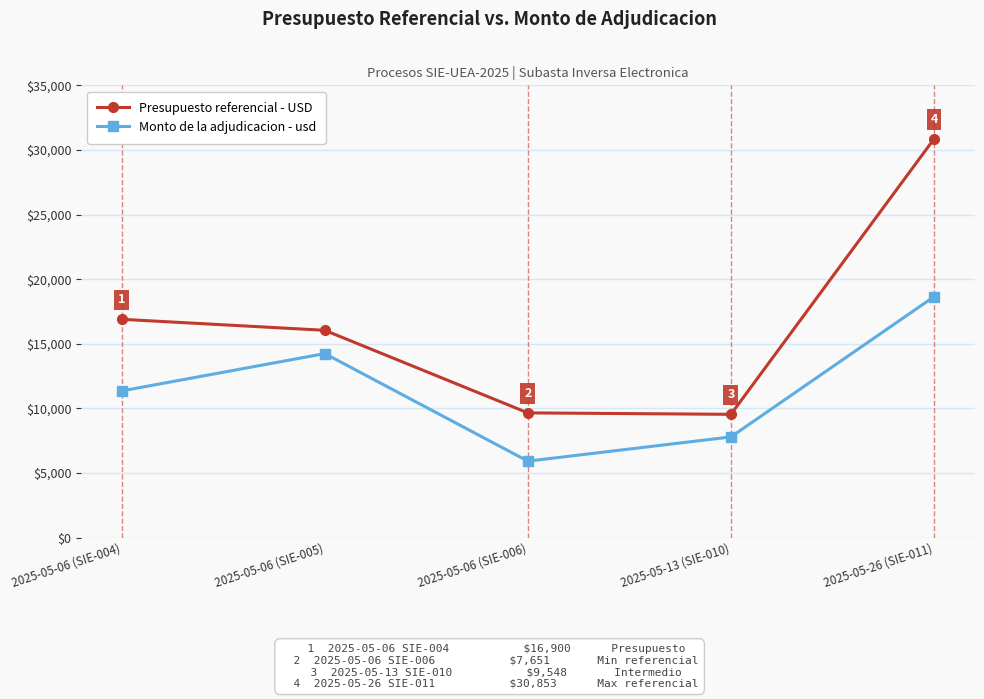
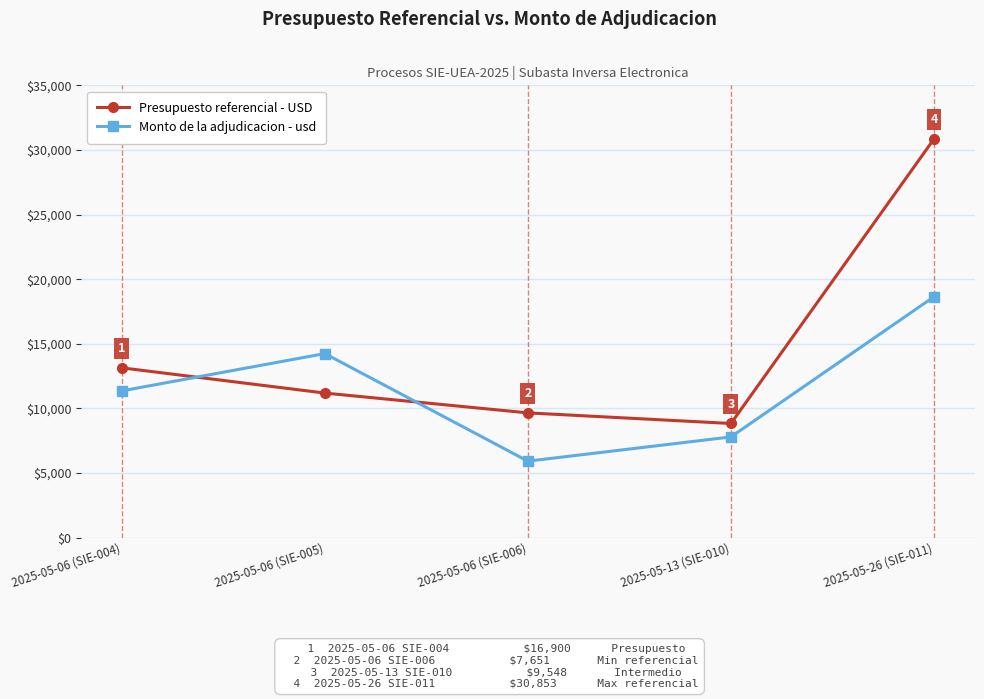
Presupuesto referencial - USD, 2025-05-06 (SIE-004): $16,900 -> $13,100
Presupuesto referencial - USD, 2025-05-06 (SIE-005): $16,000 -> $11,200
Presupuesto referencial - USD, 2025-05-13 (SIE-010): $9,500 -> $8,800
